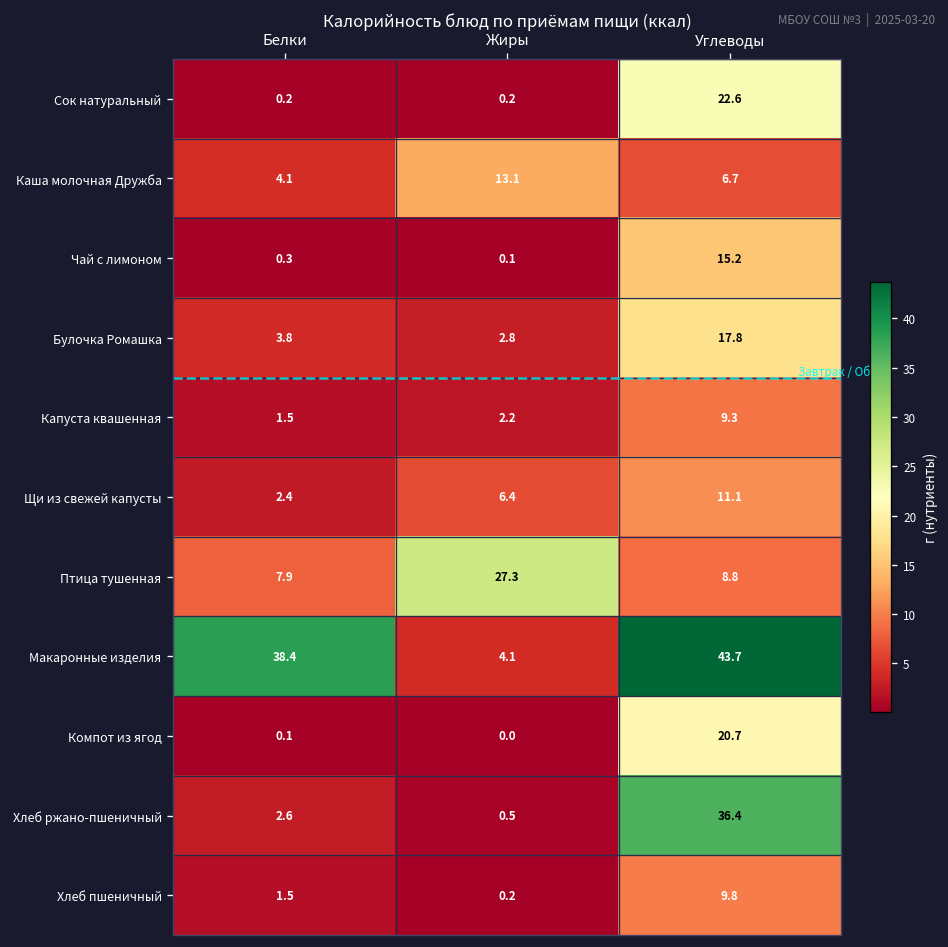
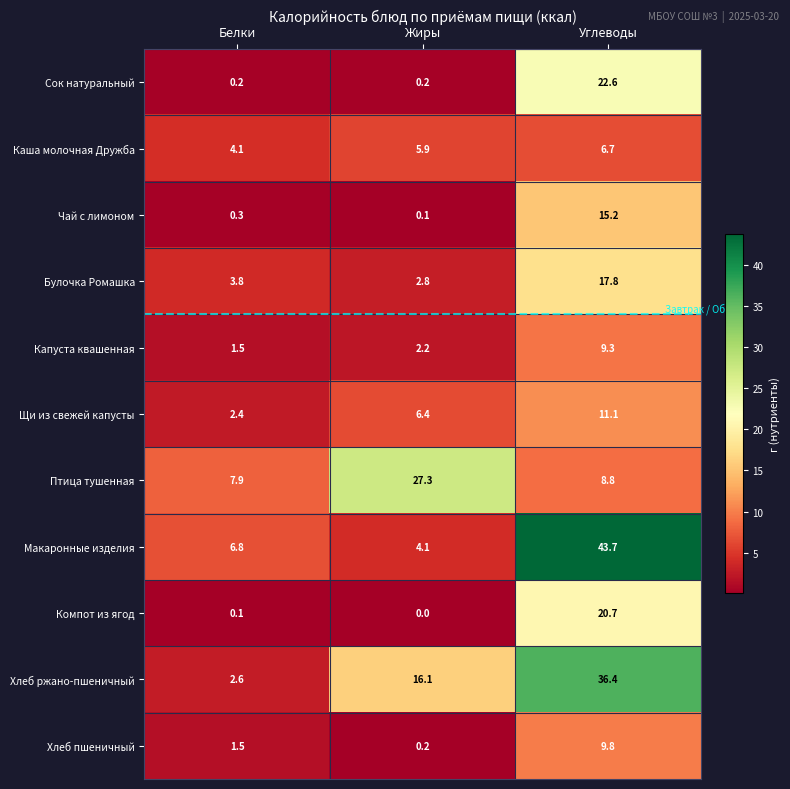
Каша молочная Дружба, Жиры: 13.1 -> 5.9
Макаронные изделия, Белки: 38.4 -> 6.8
Хлеб ржано-пшеничный, Жиры: 0.5 -> 16.1
